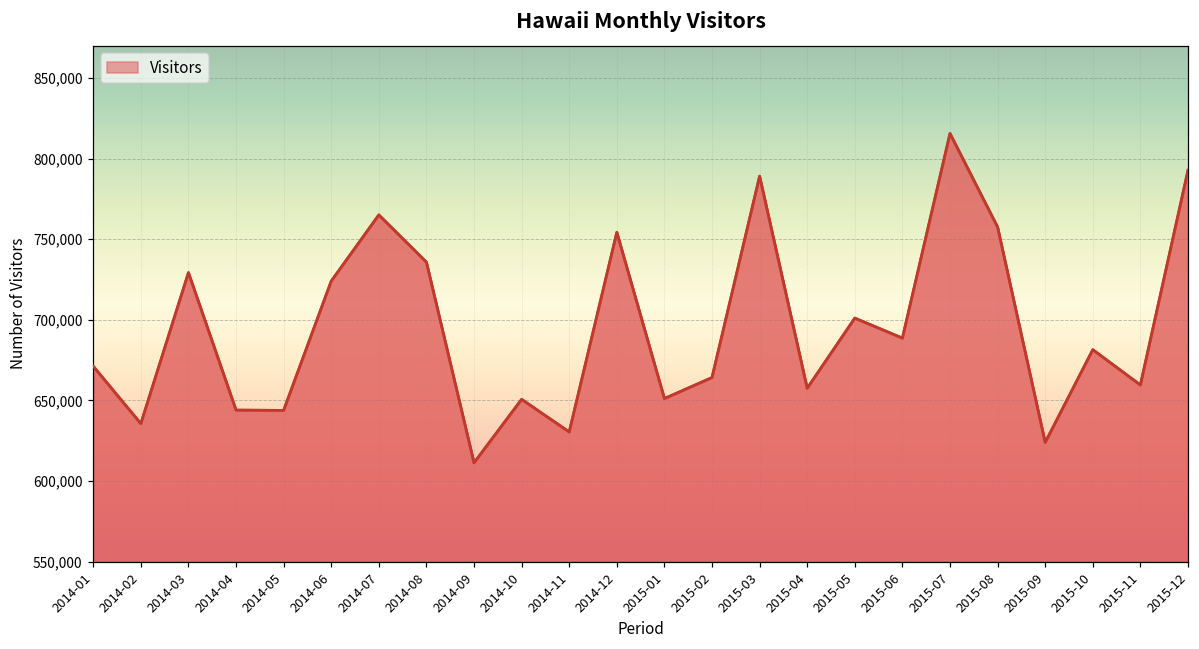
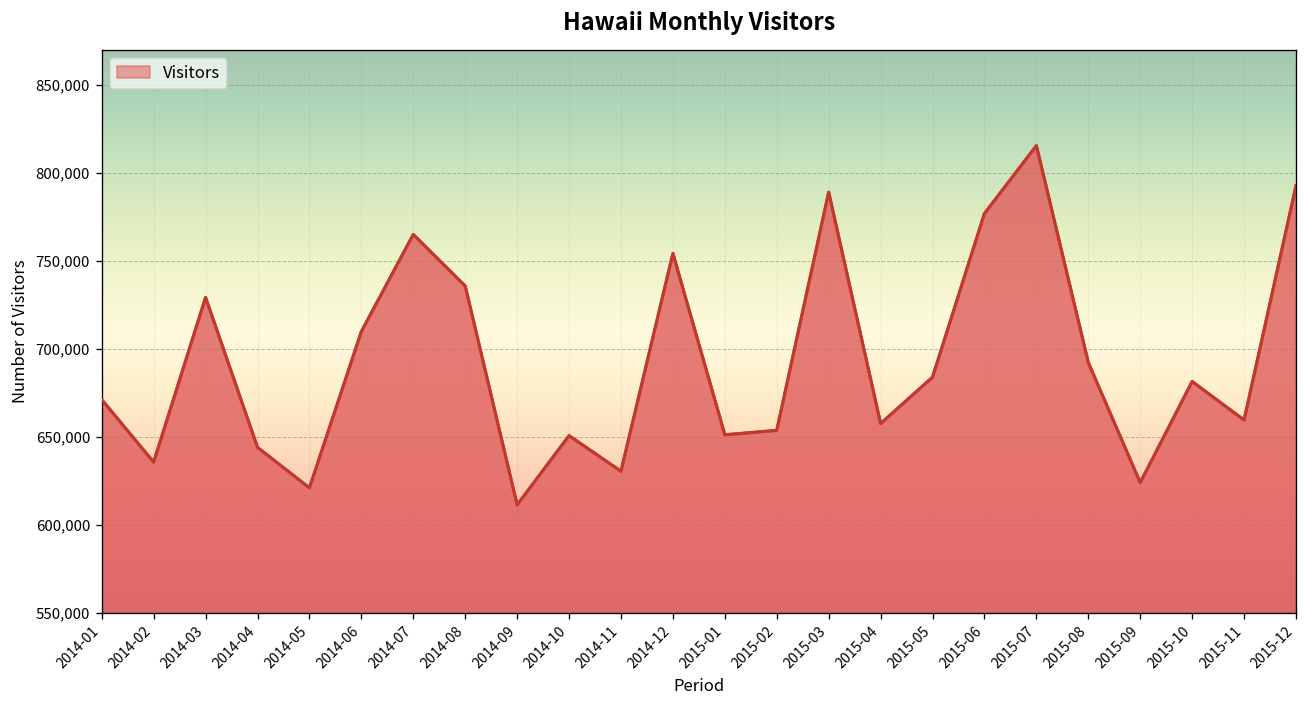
2014-05: 644,000 -> 621,000
2014-06: 724,000 -> 710,000
2015-02: 664,000 -> 654,000
2015-05: 701,000 -> 684,000
2015-06: 689,000 -> 777,000
2015-08: 758,000 -> 692,000
